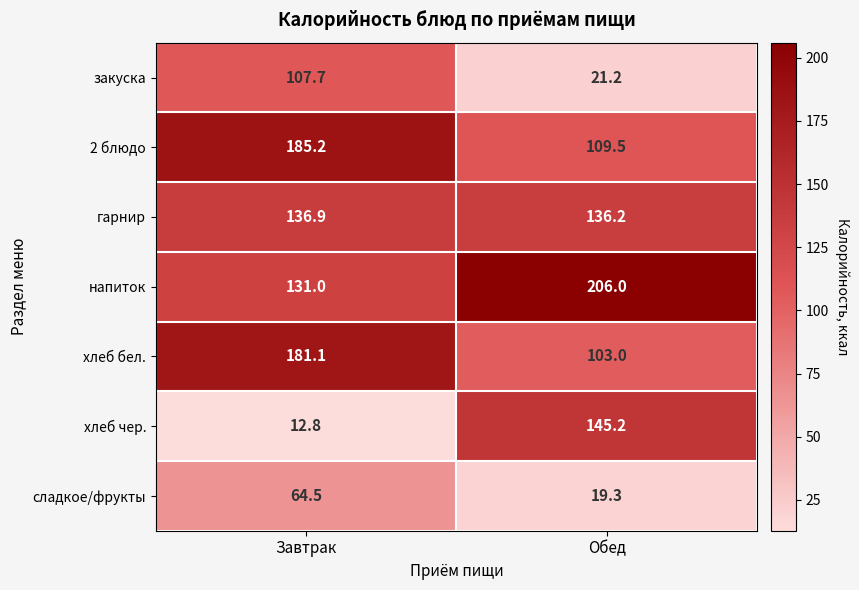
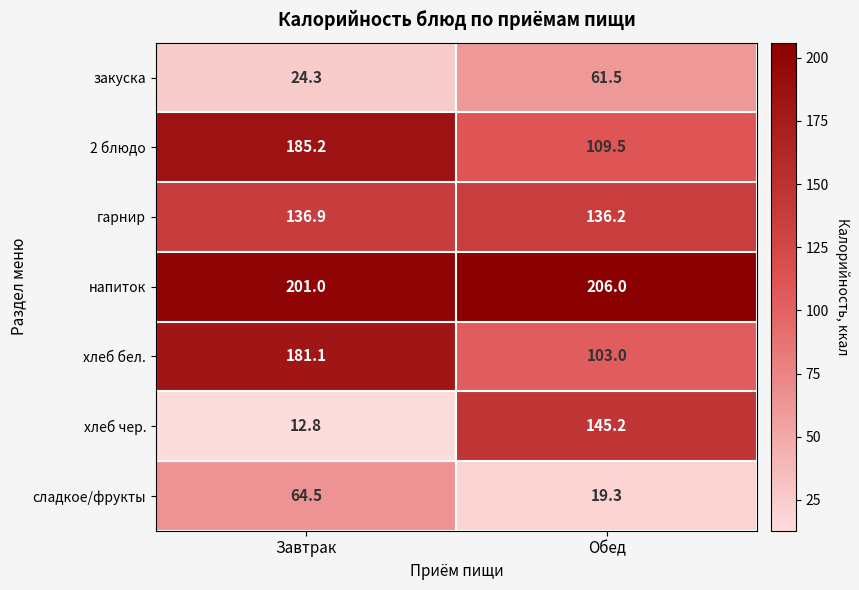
закуска, Завтрак: 107.7 -> 24.3
закуска, Обед: 21.2 -> 61.5
напиток, Завтрак: 131.0 -> 201.0
